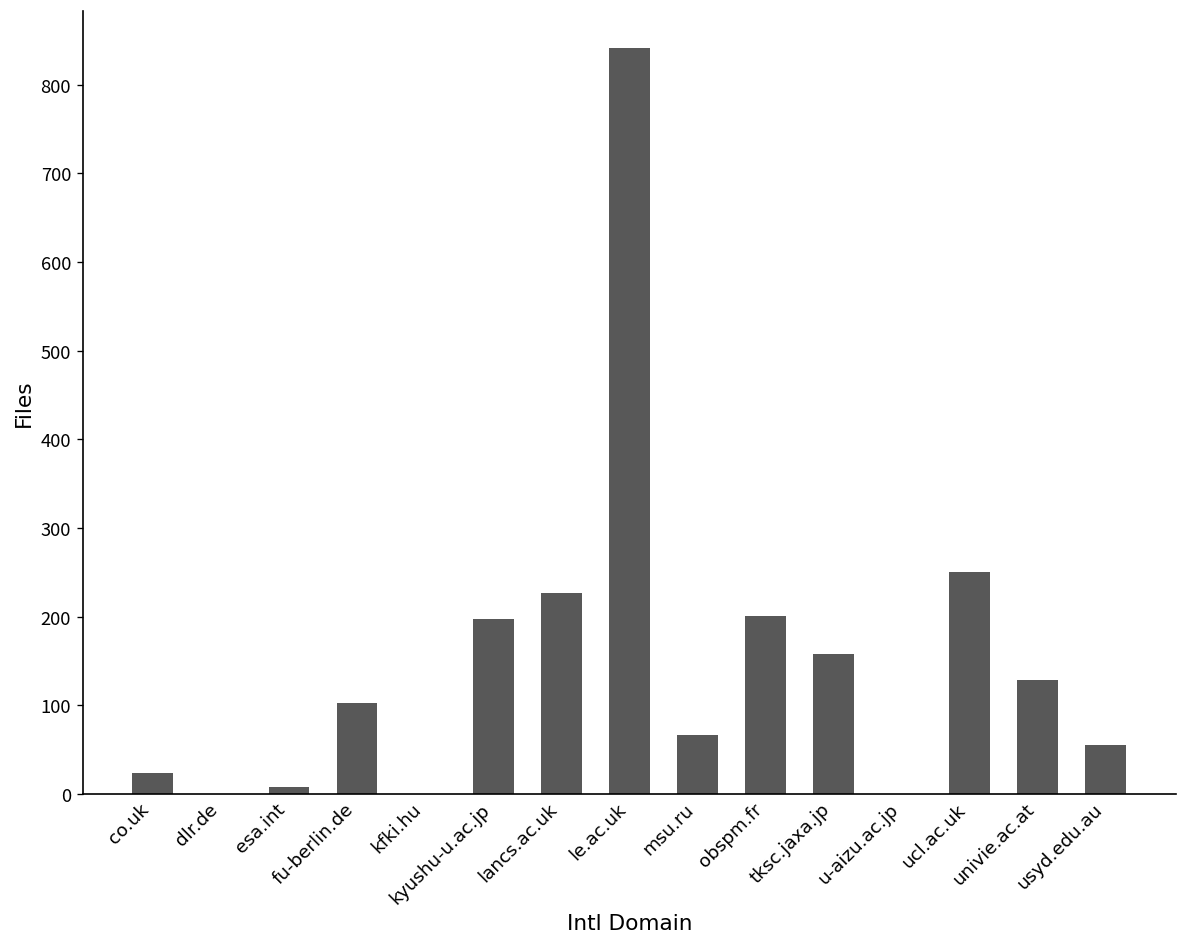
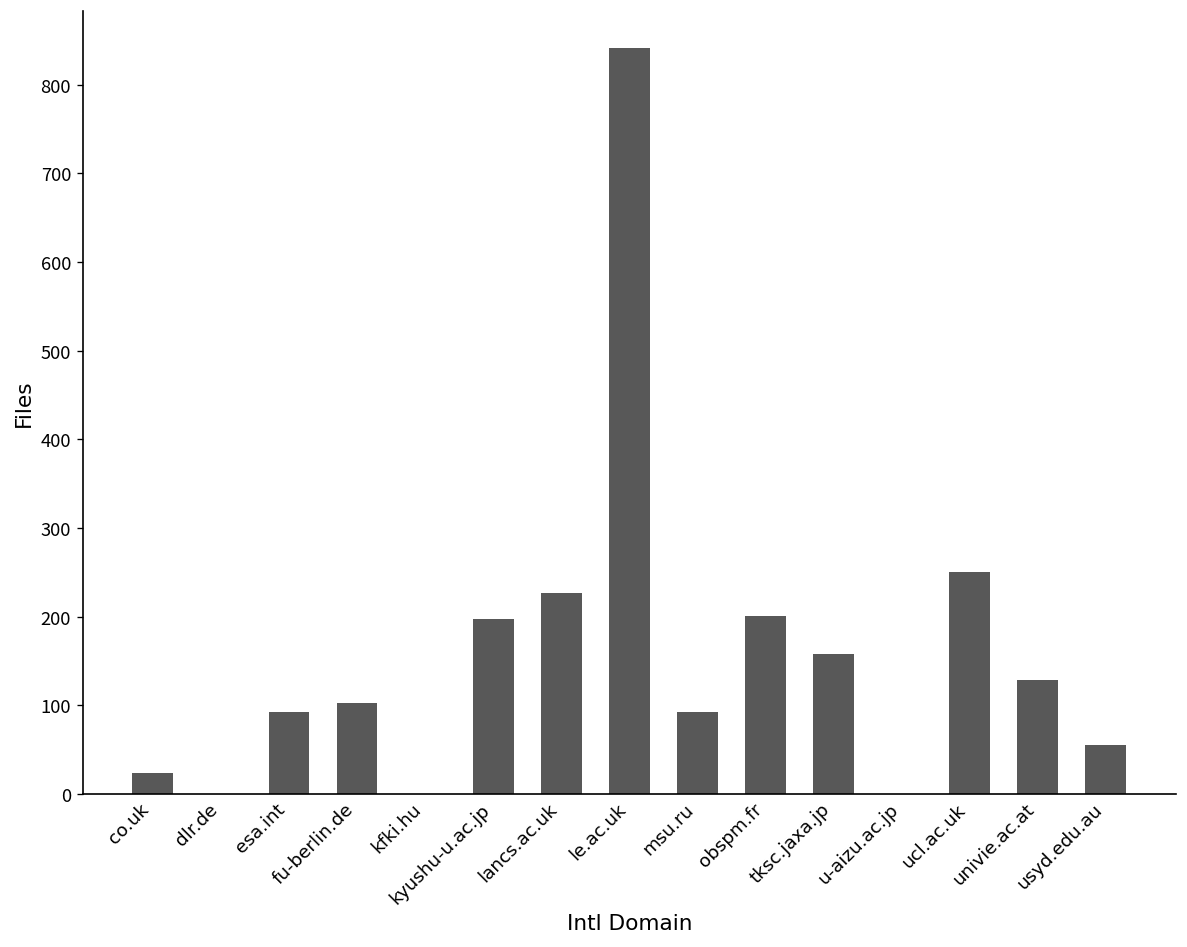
esa.int: 10 -> 90
msu.ru: 70 -> 90
